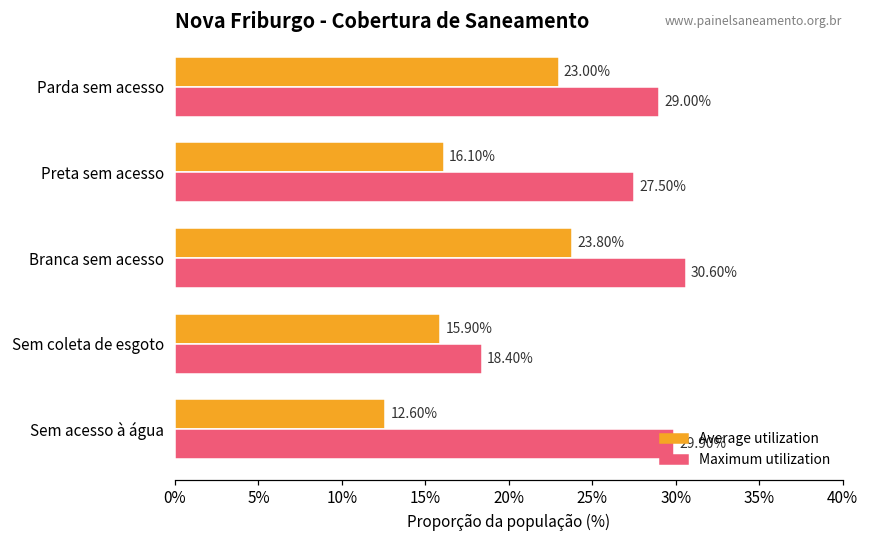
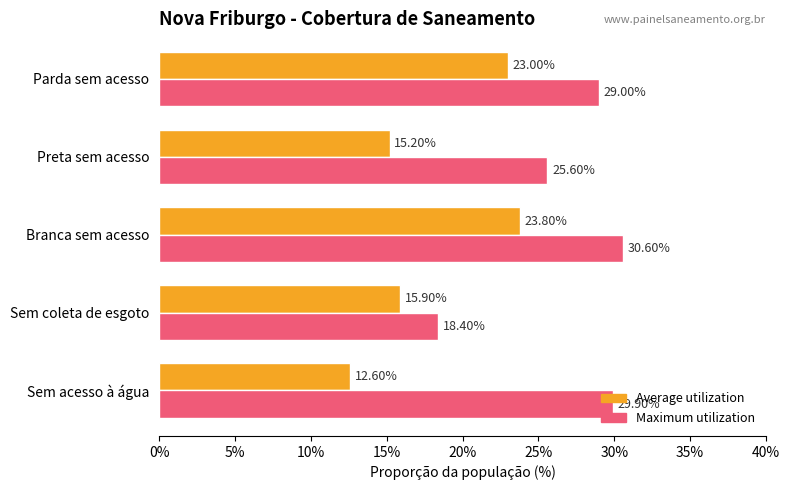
Average utilization, Preta sem acesso: 16.10% -> 15.20%
Maximum utilization, Preta sem acesso: 27.50% -> 25.60%
